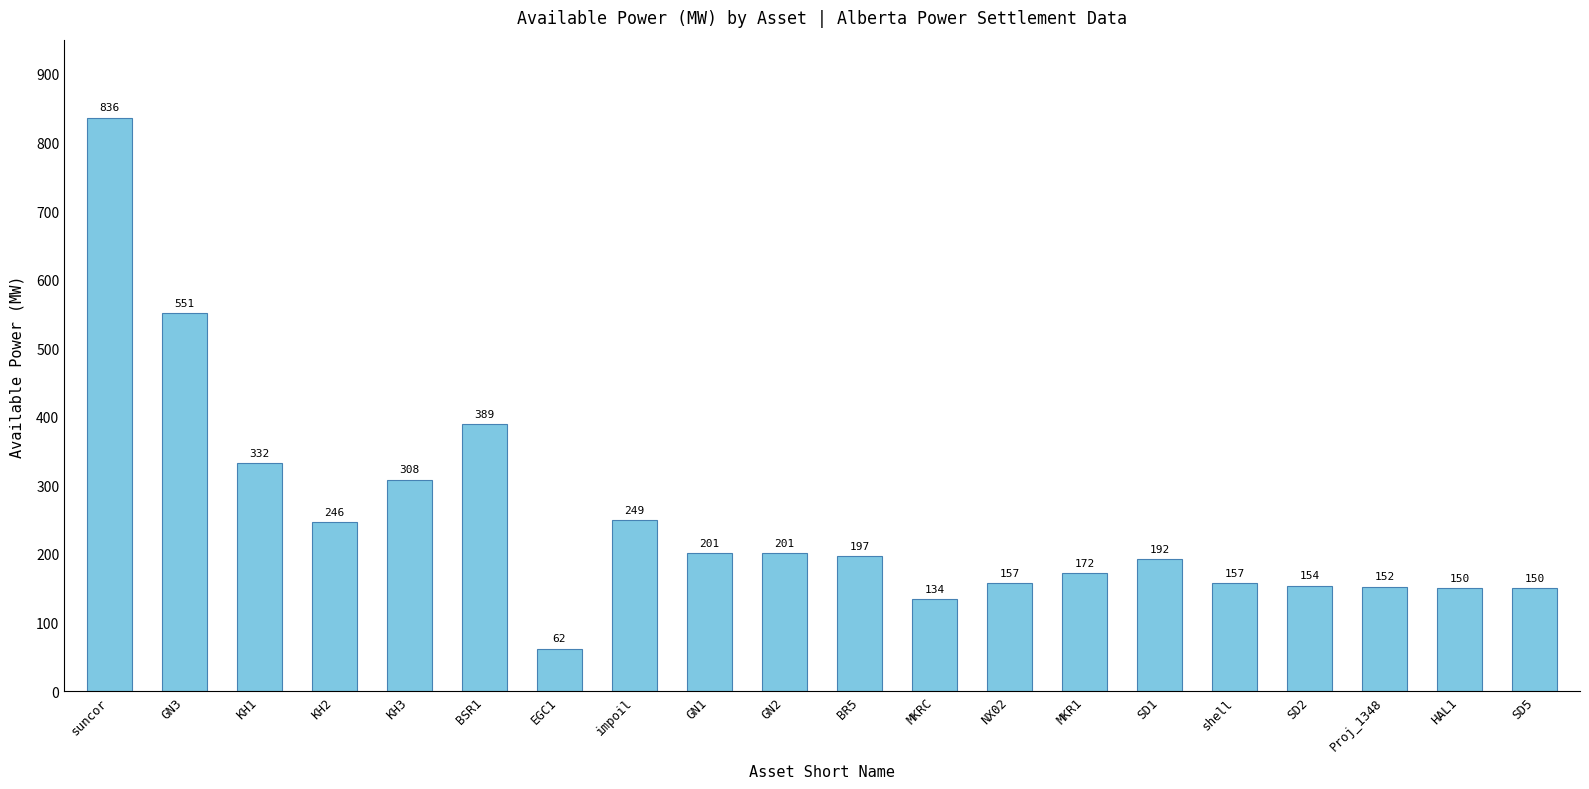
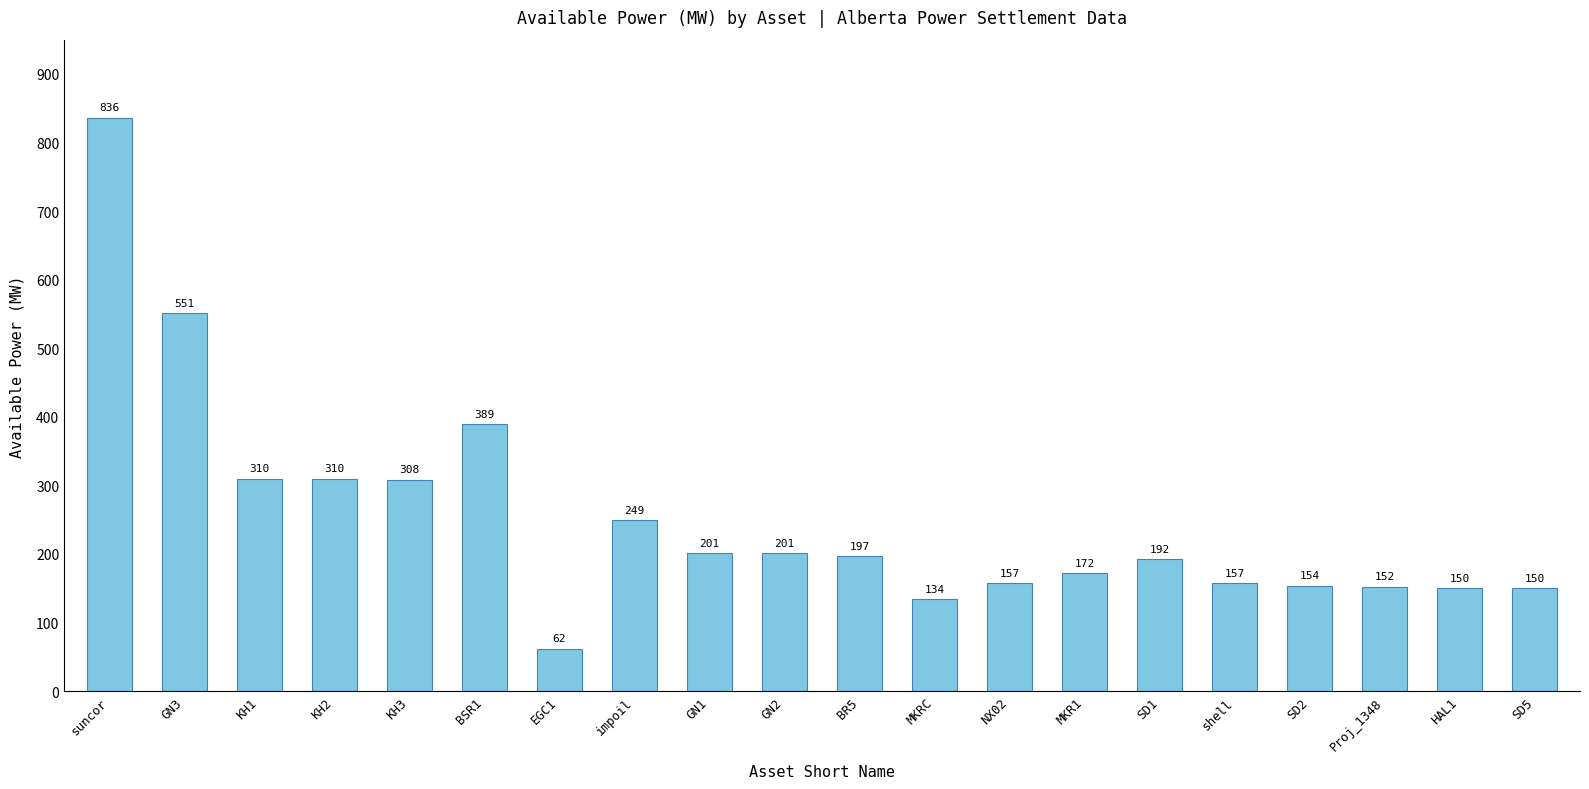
KH1: 332 -> 310
KH2: 246 -> 310
